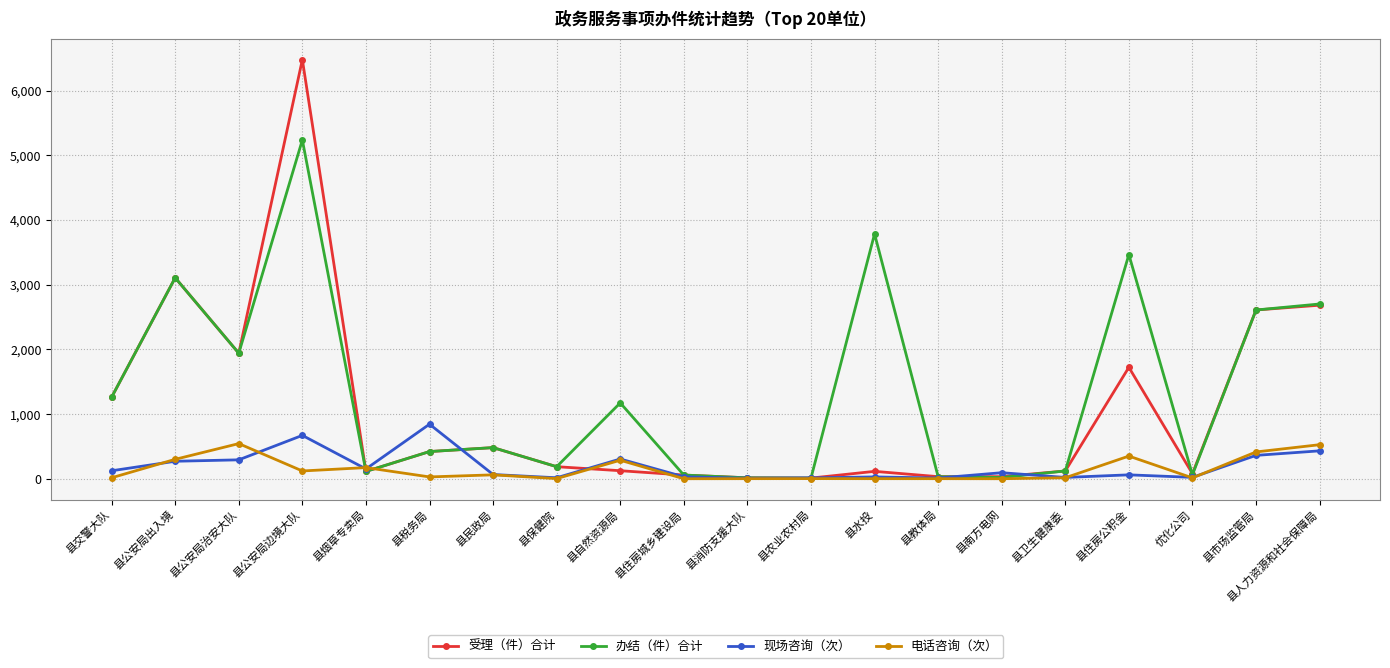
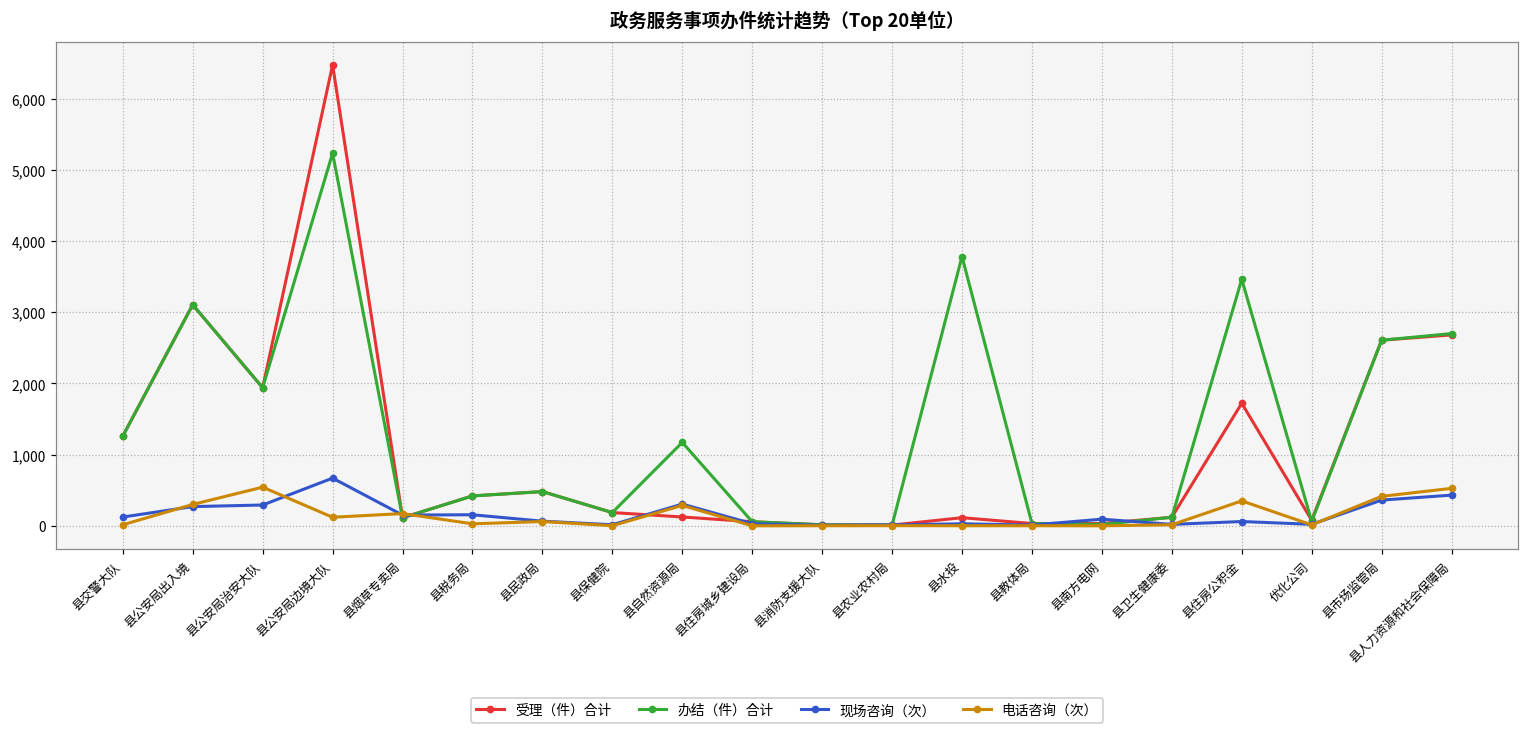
现场咨询（次）, 县税务局: 800 -> 200
